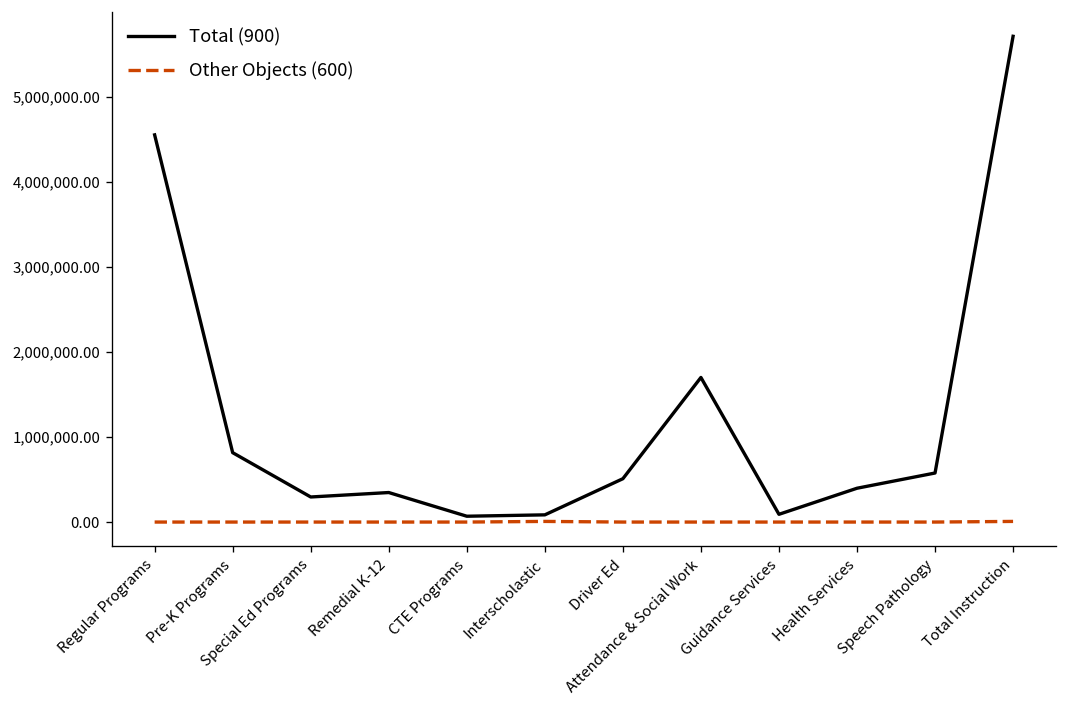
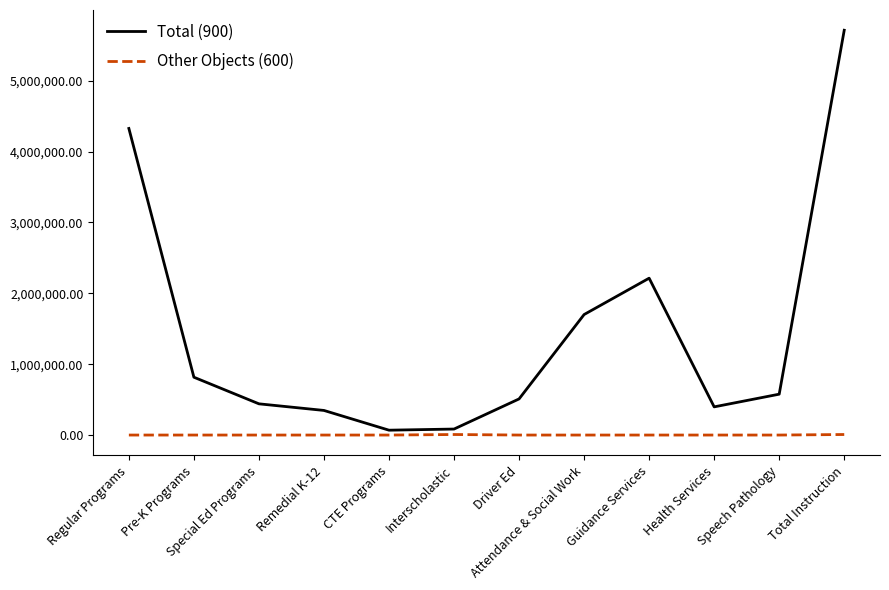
Total (900), Regular Programs: 4,600,000 -> 4,300,000
Total (900), Special Ed Programs: 300,000 -> 400,000
Total (900), Guidance Services: 100,000 -> 2,200,000
